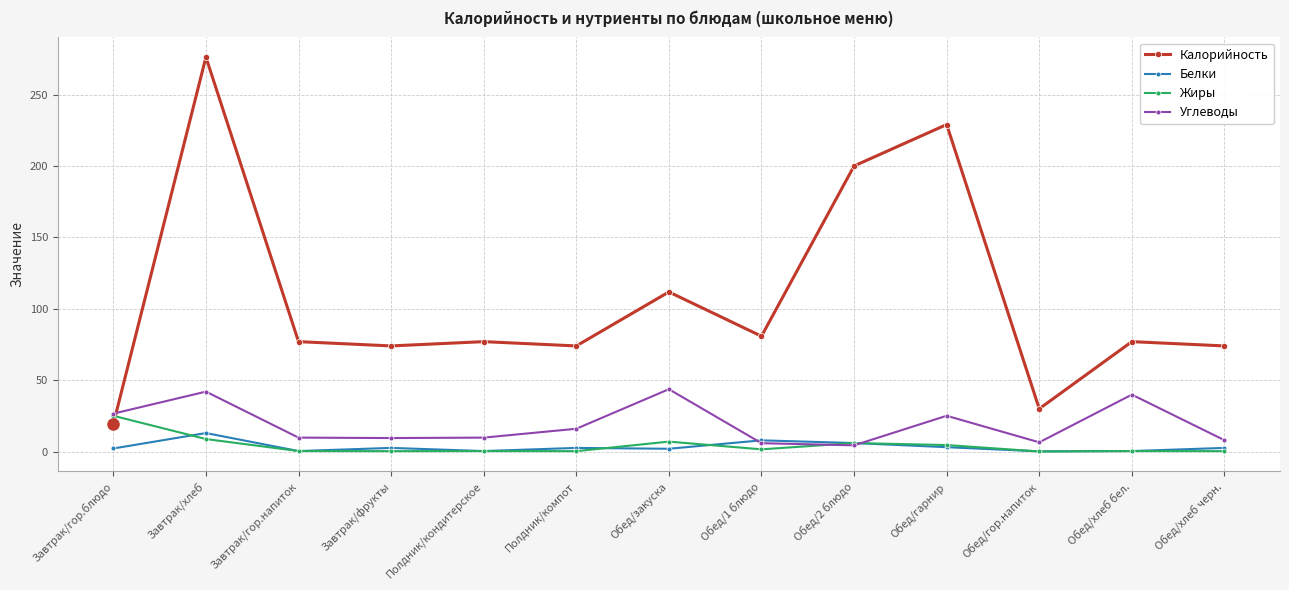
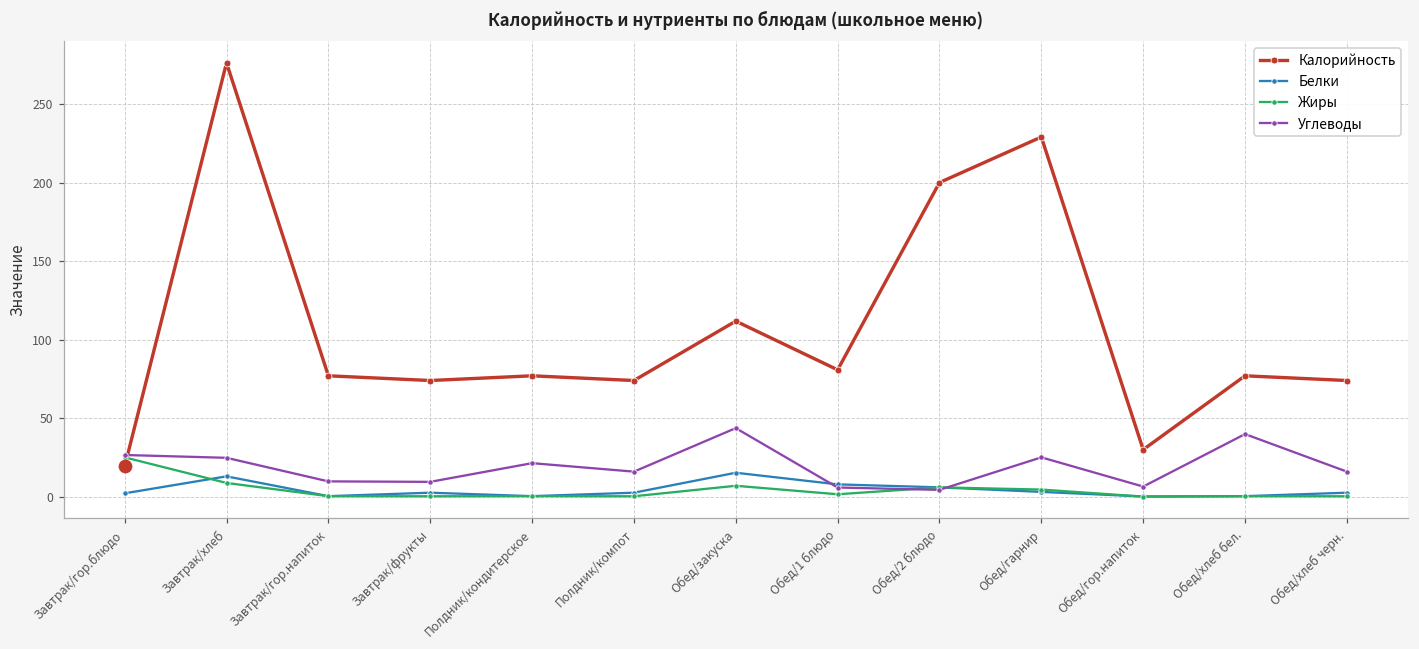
Углеводы, Завтрак/хлеб: 42 -> 25
Углеводы, Полдник/кондитерское: 10 -> 21
Белки, Обед/закуска: 2 -> 15
Углеводы, Обед/хлеб черн.: 8 -> 16
